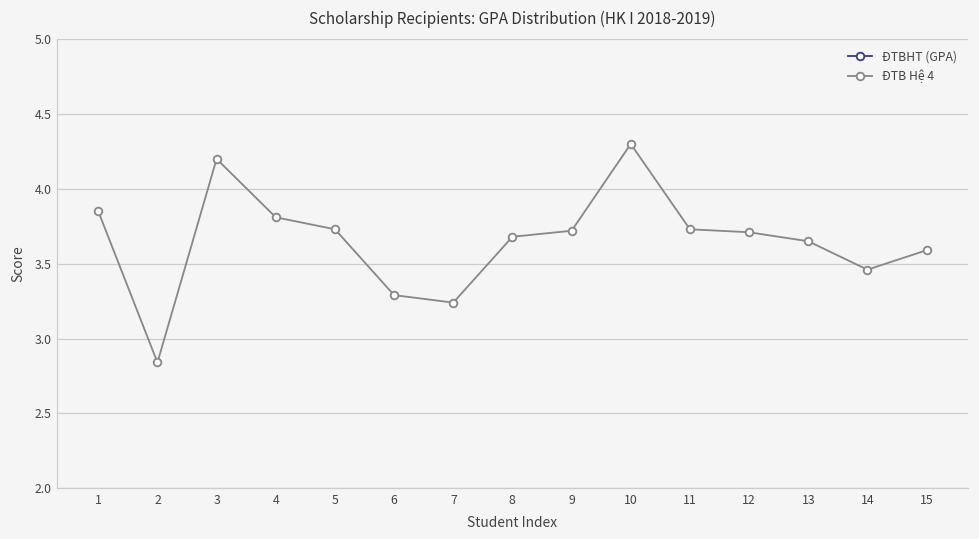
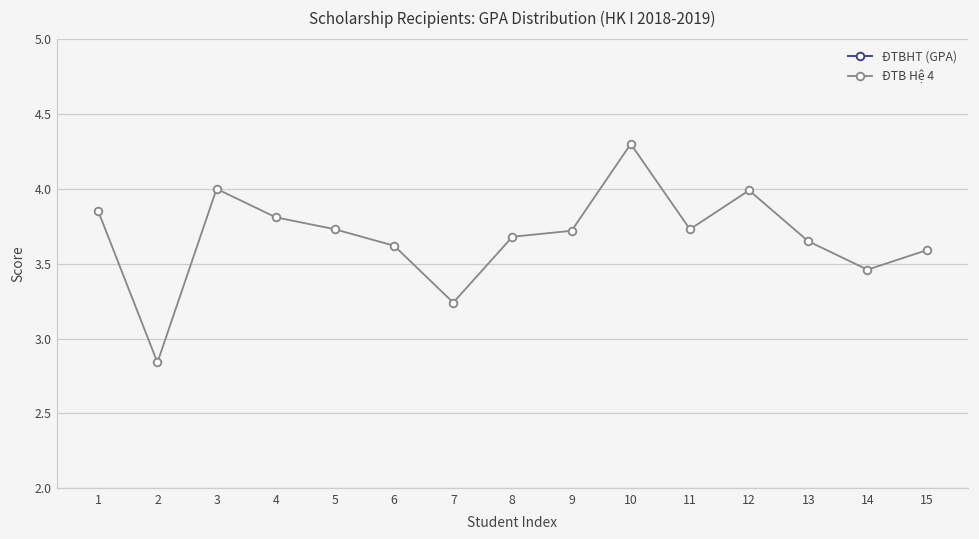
ĐTB Hệ 4, 3: 4.2 -> 4.0
ĐTB Hệ 4, 6: 3.29 -> 3.62
ĐTB Hệ 4, 12: 3.71 -> 3.99
